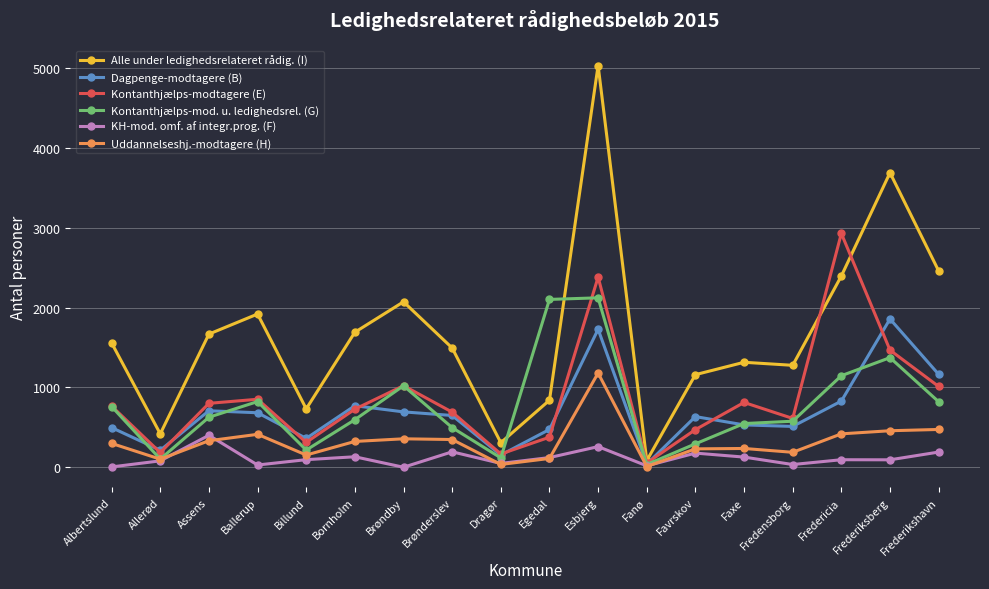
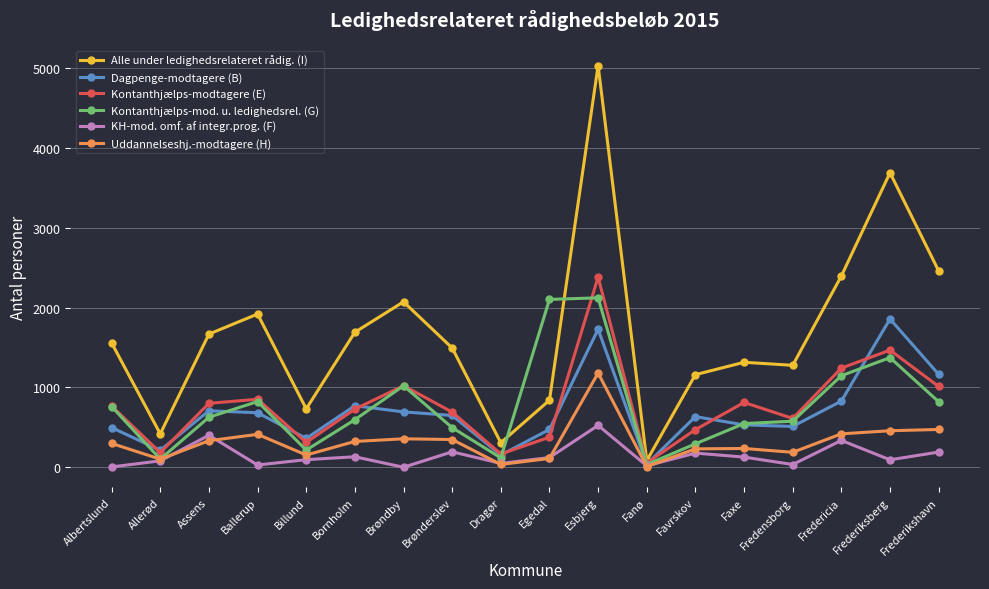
KH-mod. omf. af integr.prog. (F), Esbjerg: 300 -> 500
Kontanthjælps-modtagere (E), Fredericia: 2900 -> 1200
KH-mod. omf. af integr.prog. (F), Fredericia: 100 -> 300
